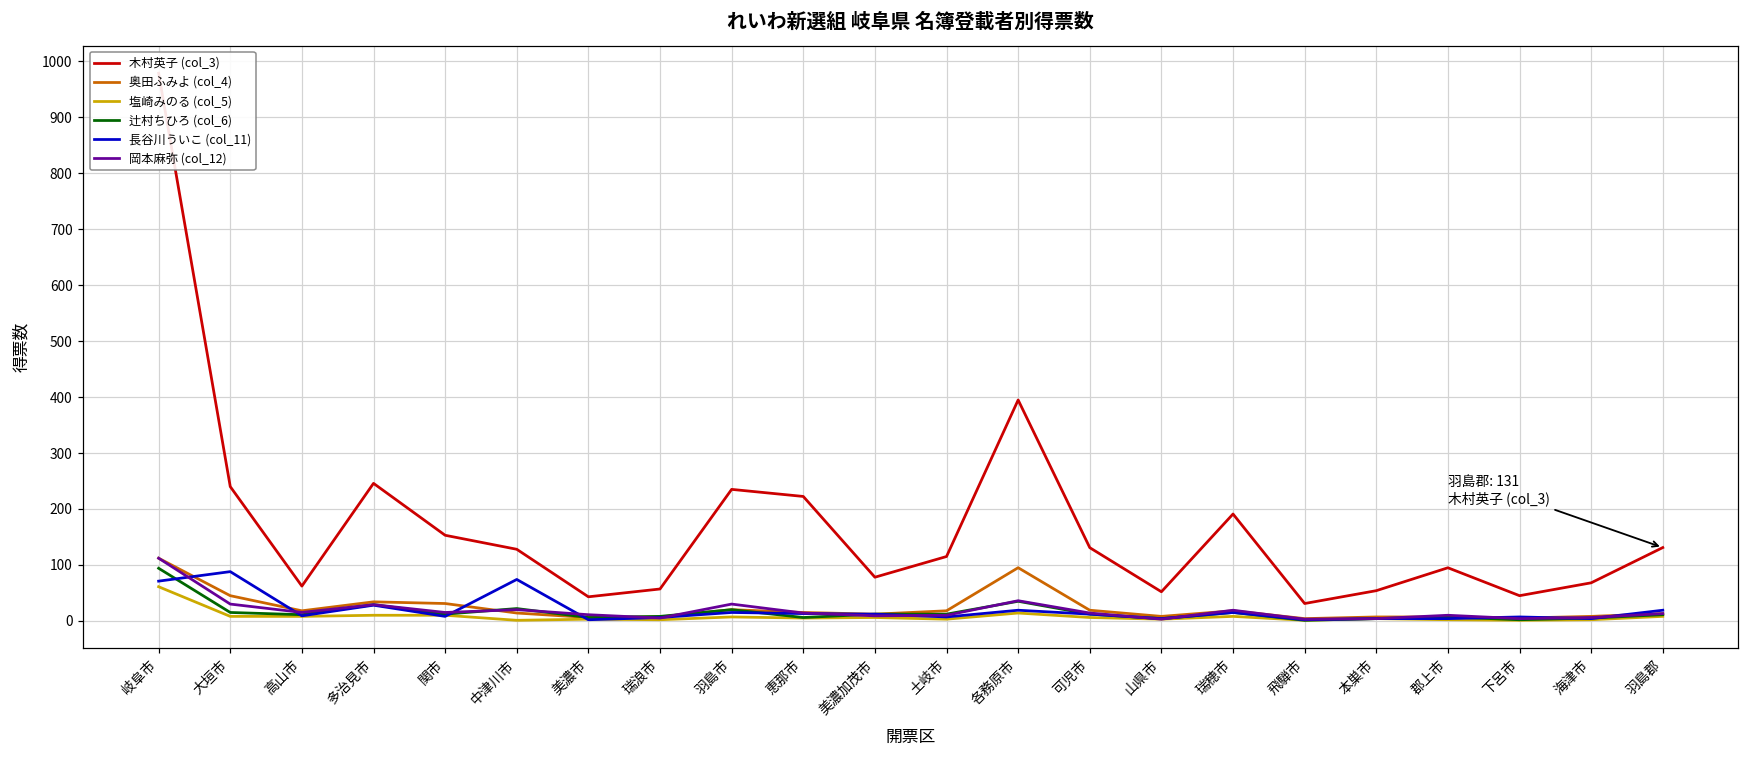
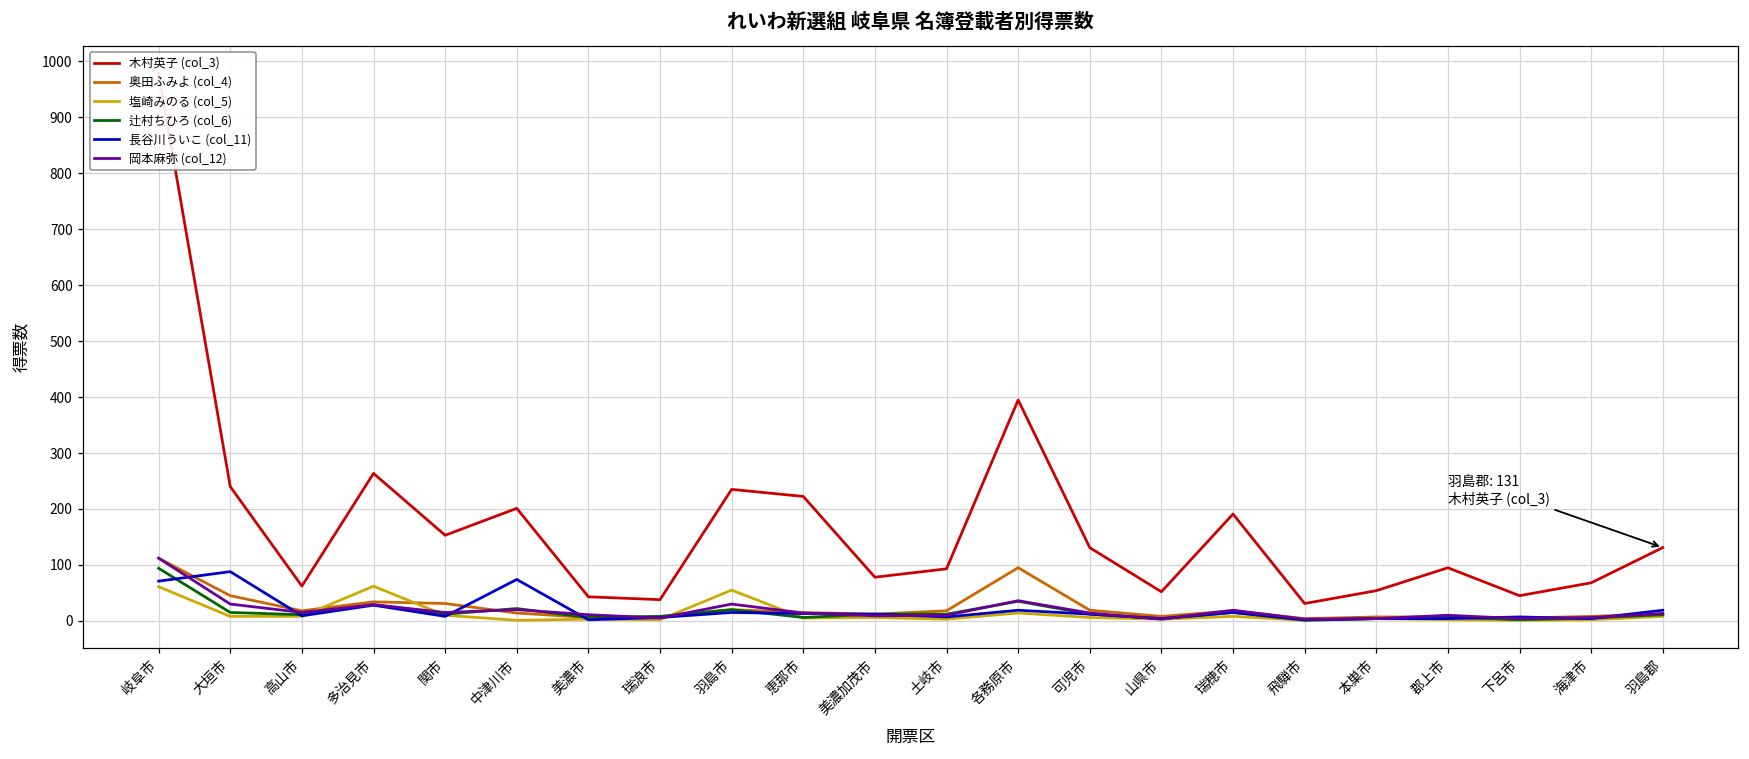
木村英子 (col_3), 多治見市: 250 -> 260
塩崎みのる (col_5), 多治見市: 10 -> 60
木村英子 (col_3), 中津川市: 130 -> 200
木村英子 (col_3), 瑞浪市: 60 -> 40
塩崎みのる (col_5), 羽島市: 10 -> 60
木村英子 (col_3), 土岐市: 120 -> 90
